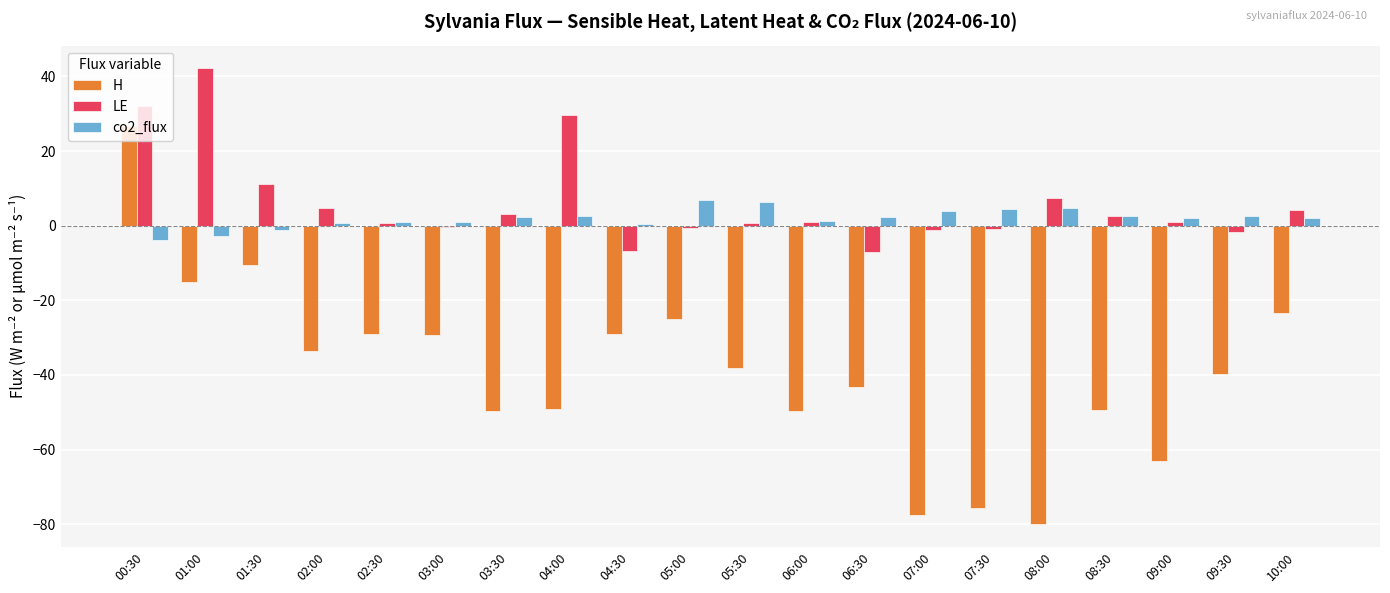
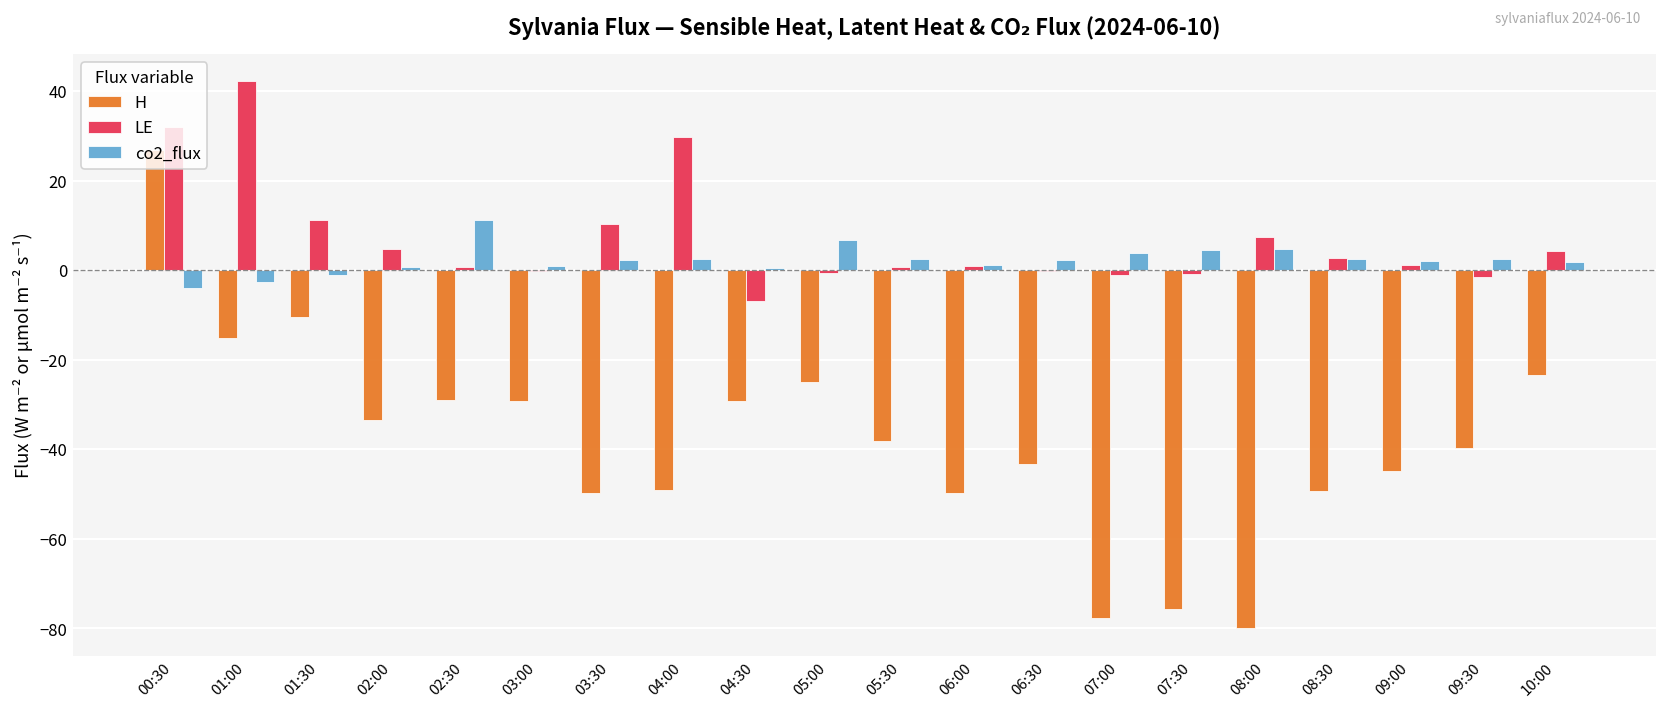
co2_flux, 02:30: 1 -> 11
LE, 03:30: 3 -> 10
co2_flux, 05:30: 6 -> 2
LE, 06:30: -7 -> 0
H, 09:00: -63 -> -45
